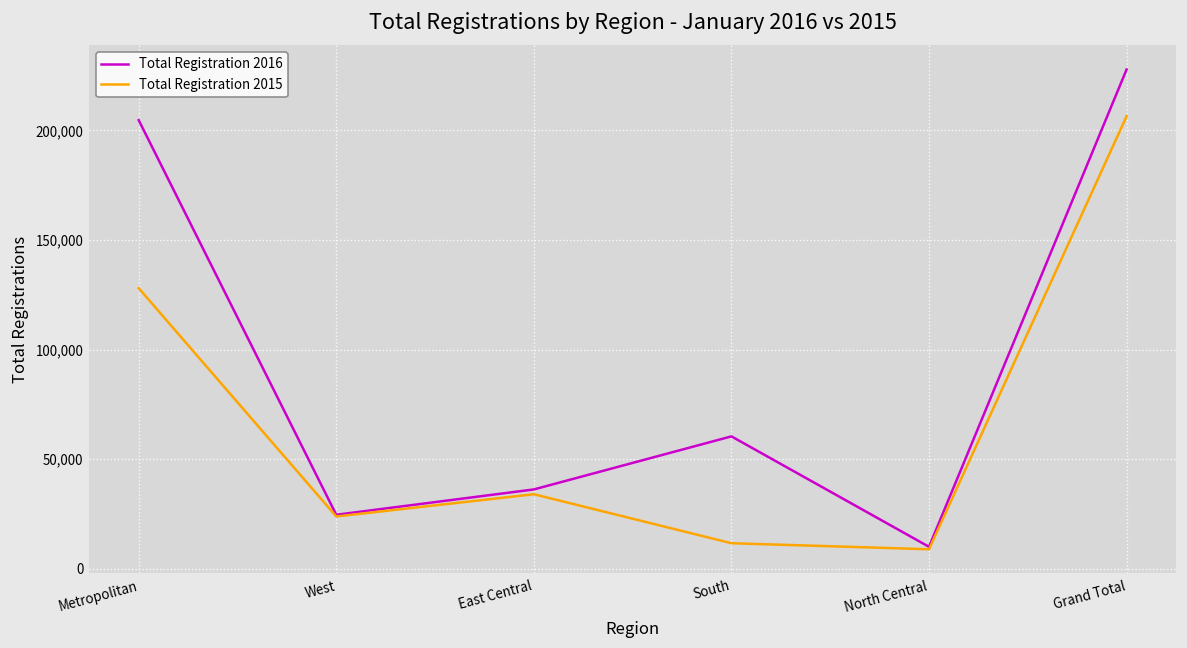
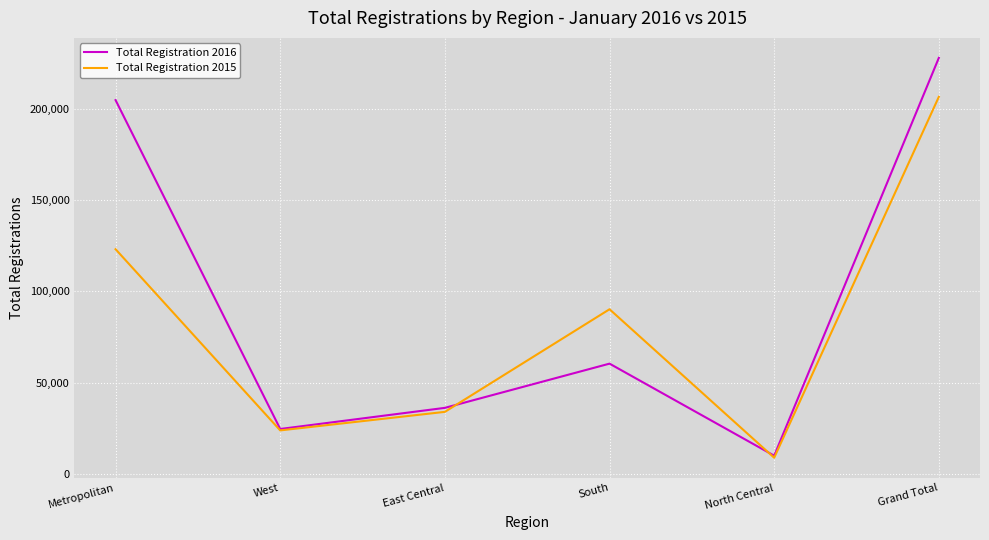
Total Registration 2015, Metropolitan: 128,000 -> 123,000
Total Registration 2015, South: 12,000 -> 90,000
